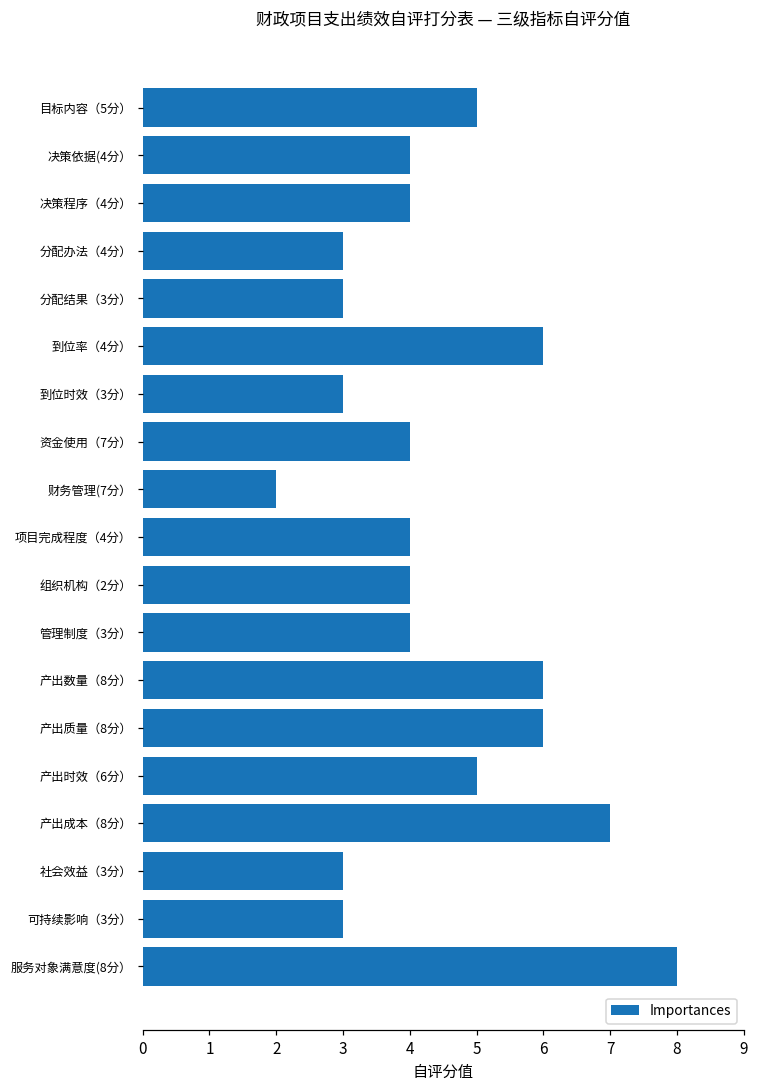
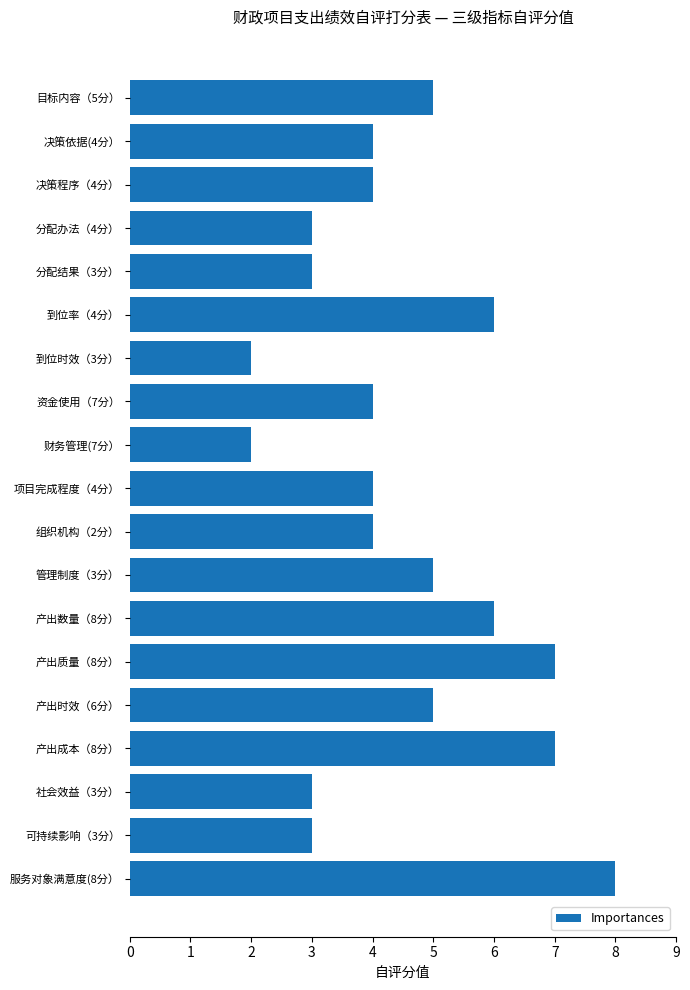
到位时效（3分）: 3 -> 2
管理制度（3分）: 4 -> 5
产出质量（8分）: 6 -> 7
